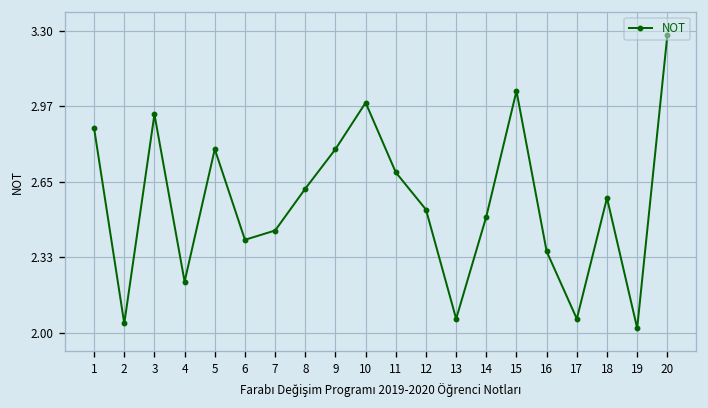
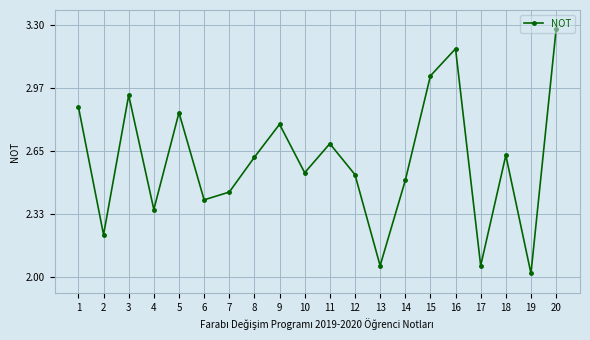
2: 2.04 -> 2.22
4: 2.22 -> 2.35
5: 2.79 -> 2.85
10: 2.99 -> 2.54
16: 2.35 -> 3.18
18: 2.58 -> 2.63
